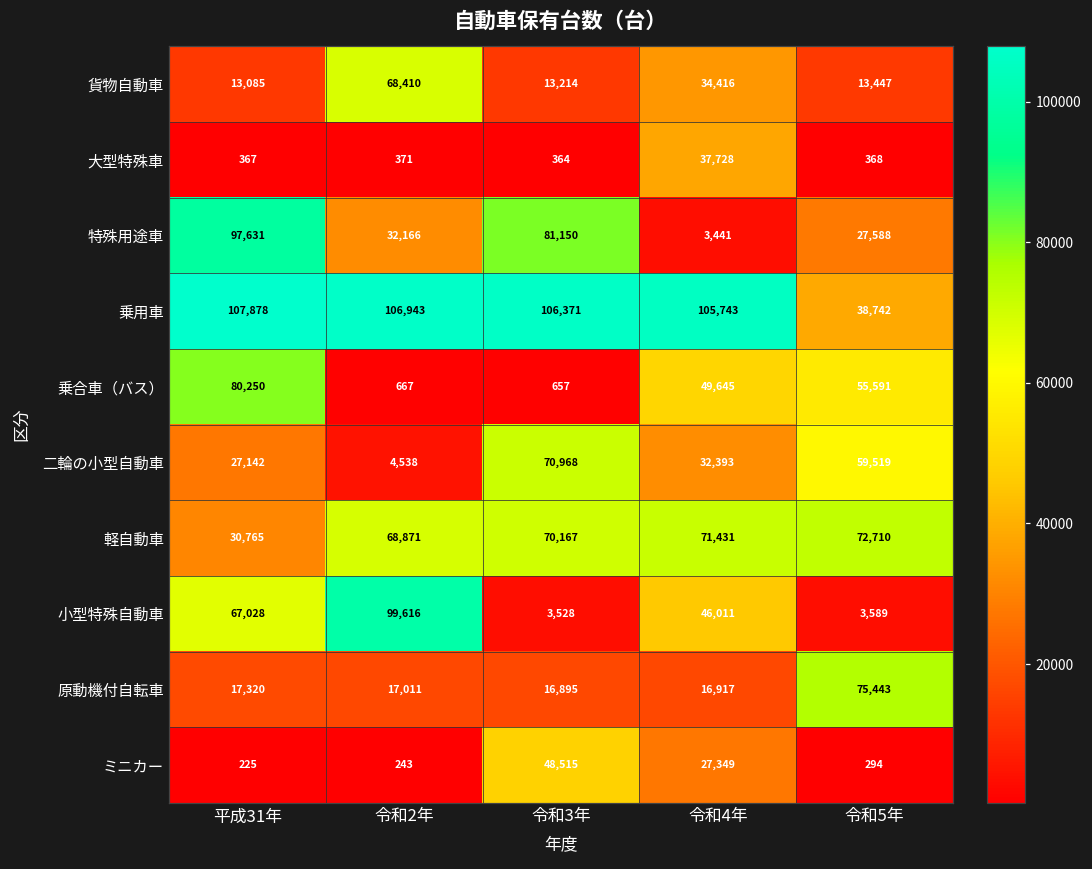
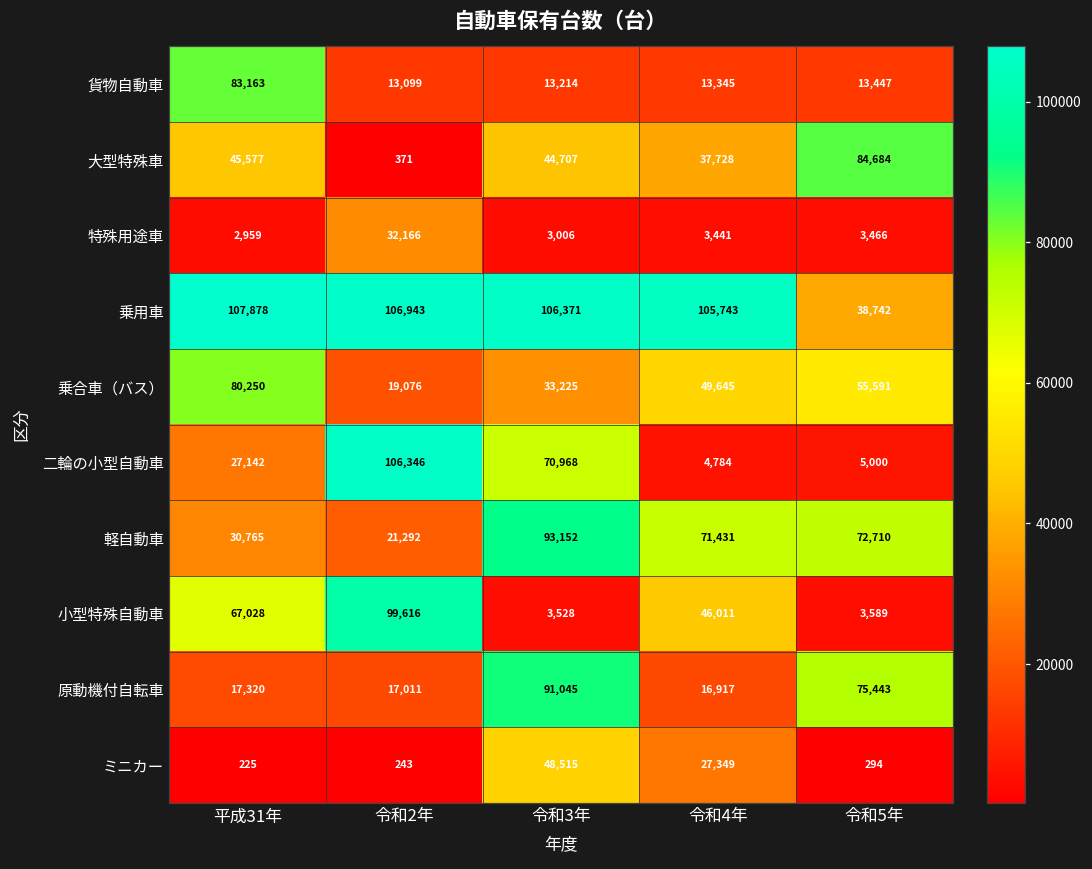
貨物自動車, 平成31年: 13,085 -> 83,163
貨物自動車, 令和2年: 68,410 -> 13,099
貨物自動車, 令和4年: 34,416 -> 13,345
大型特殊車, 平成31年: 367 -> 45,577
大型特殊車, 令和3年: 364 -> 44,707
大型特殊車, 令和5年: 368 -> 84,684
特殊用途車, 平成31年: 97,631 -> 2,959
特殊用途車, 令和3年: 81,150 -> 3,006
特殊用途車, 令和5年: 27,588 -> 3,466
乗合車（バス）, 令和2年: 667 -> 19,076
乗合車（バス）, 令和3年: 657 -> 33,225
二輪の小型自動車, 令和2年: 4,538 -> 106,346
二輪の小型自動車, 令和4年: 32,393 -> 4,784
二輪の小型自動車, 令和5年: 59,519 -> 5,000
軽自動車, 令和2年: 68,871 -> 21,292
軽自動車, 令和3年: 70,167 -> 93,152
原動機付自転車, 令和3年: 16,895 -> 91,045
